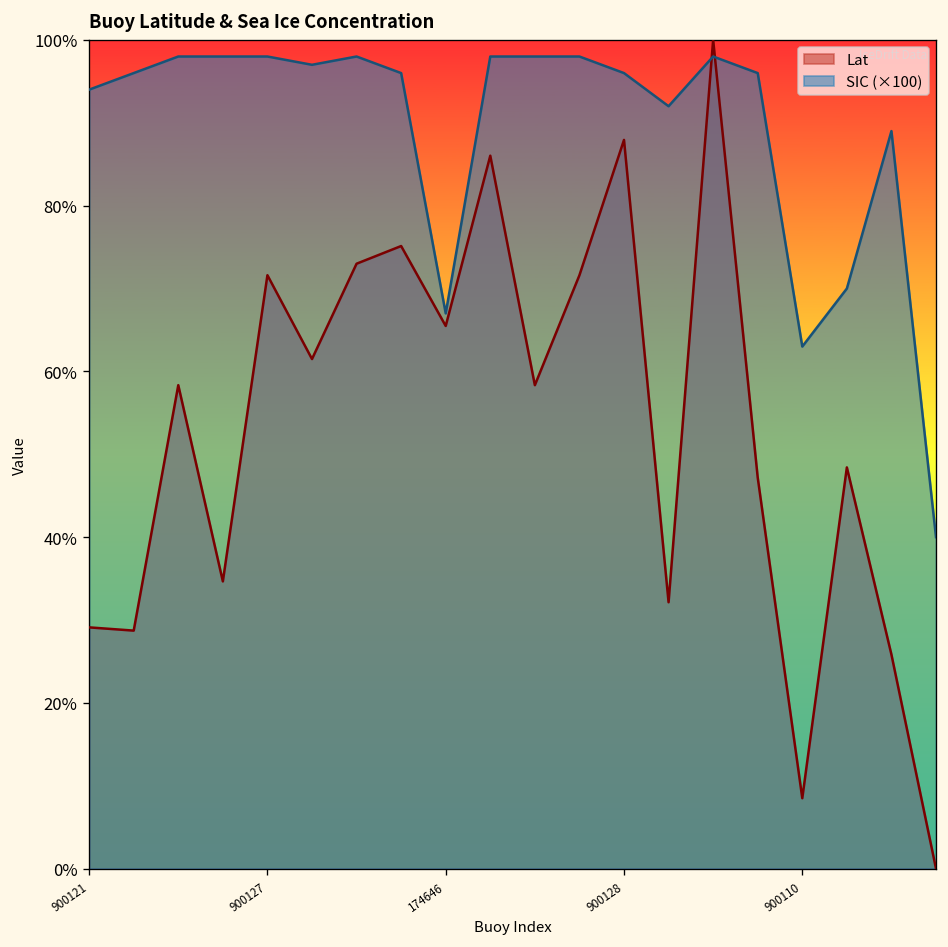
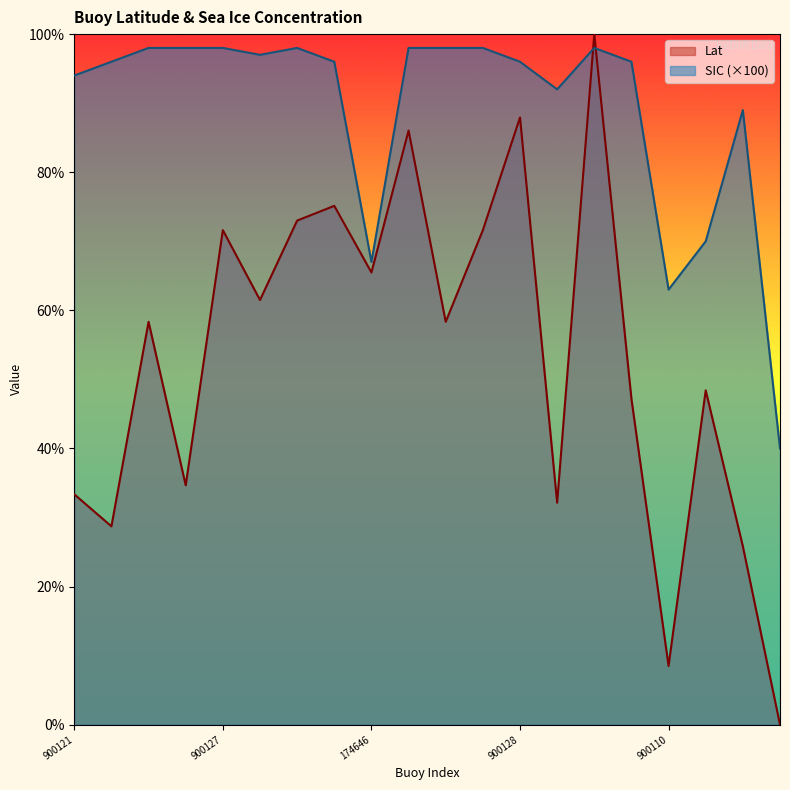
Lat, 900121: 29% -> 33%
